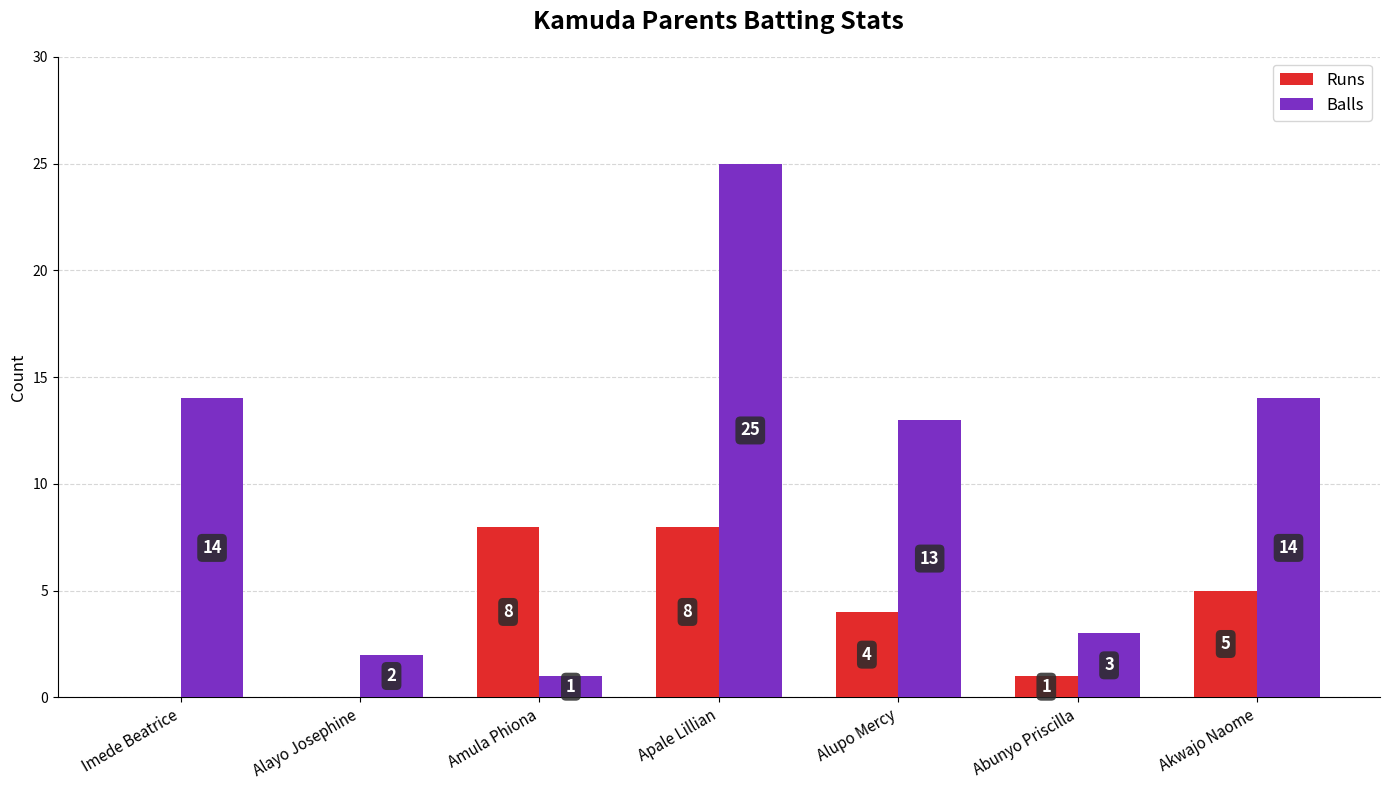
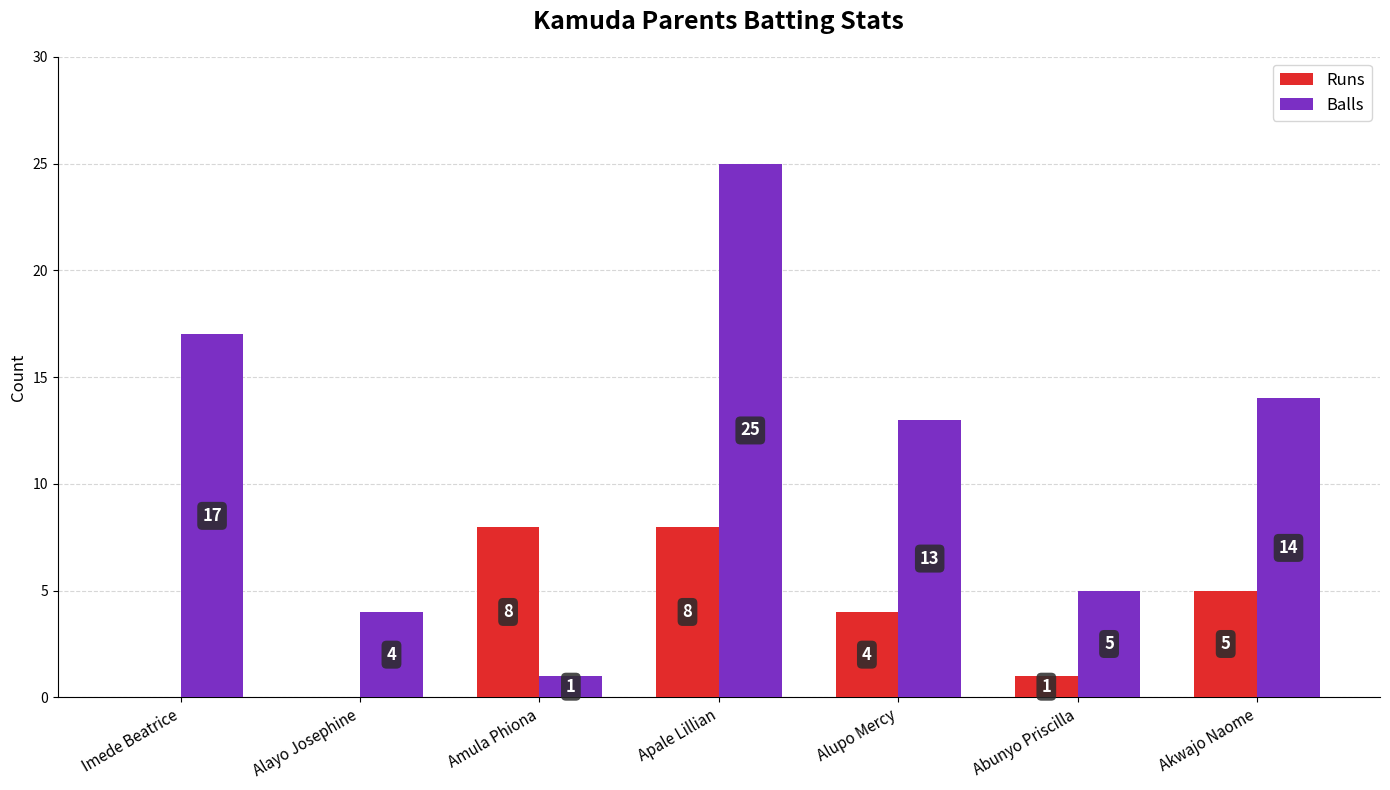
Balls, Imede Beatrice: 14 -> 17
Balls, Alayo Josephine: 2 -> 4
Balls, Abunyo Priscilla: 3 -> 5
